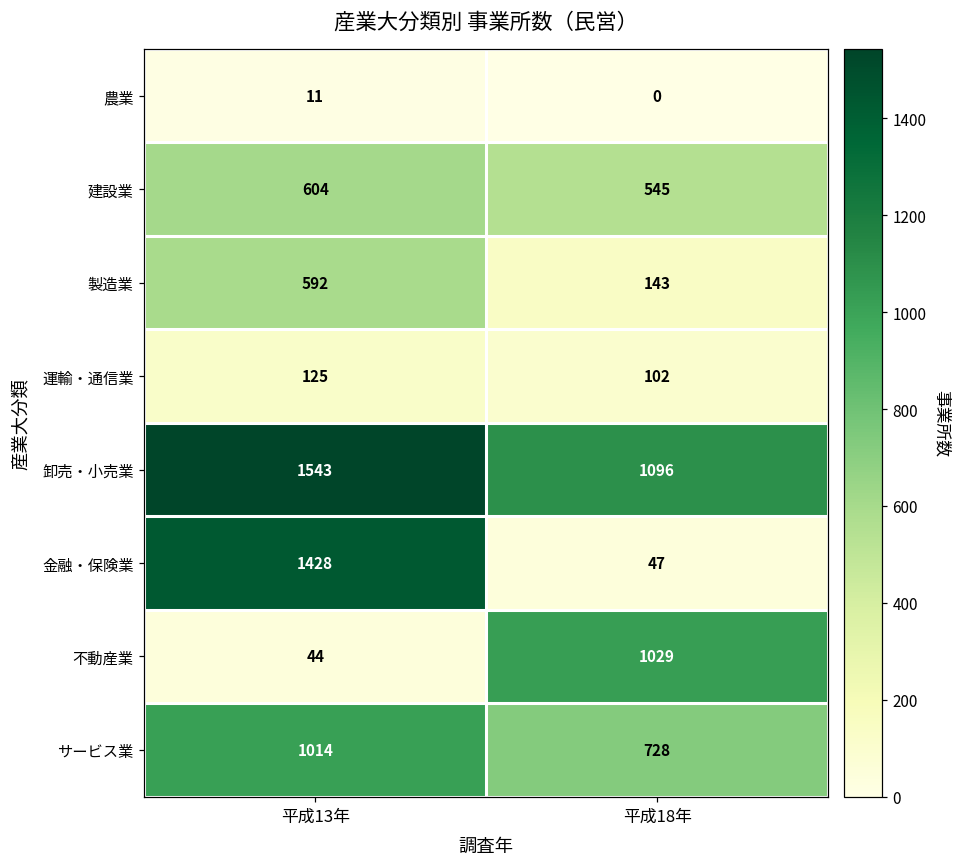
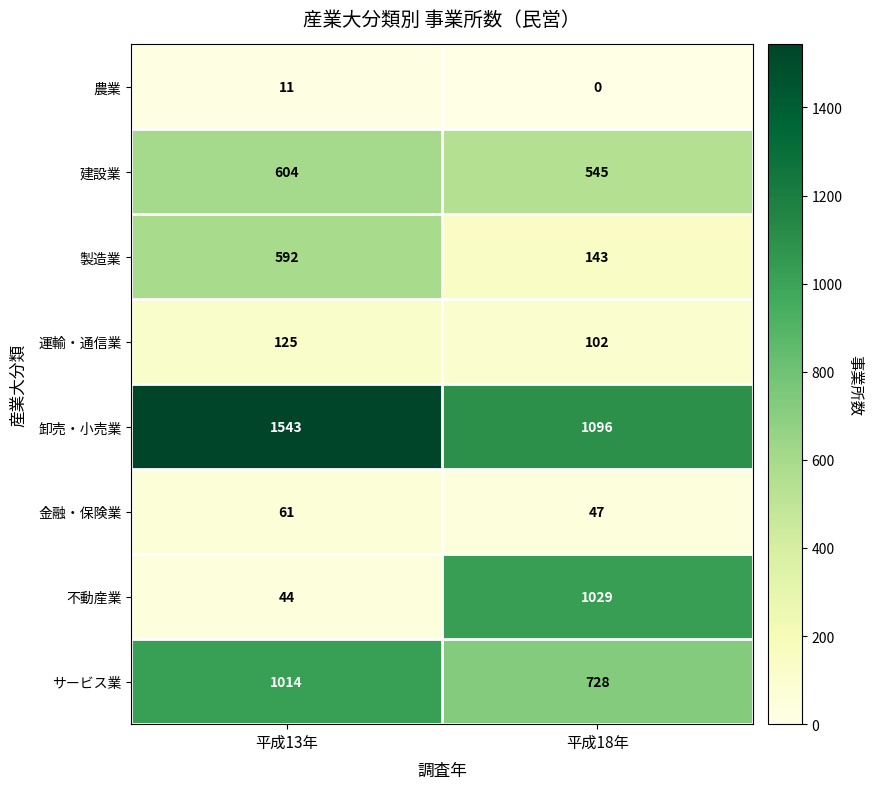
金融・保険業, 平成13年: 1428 -> 61
